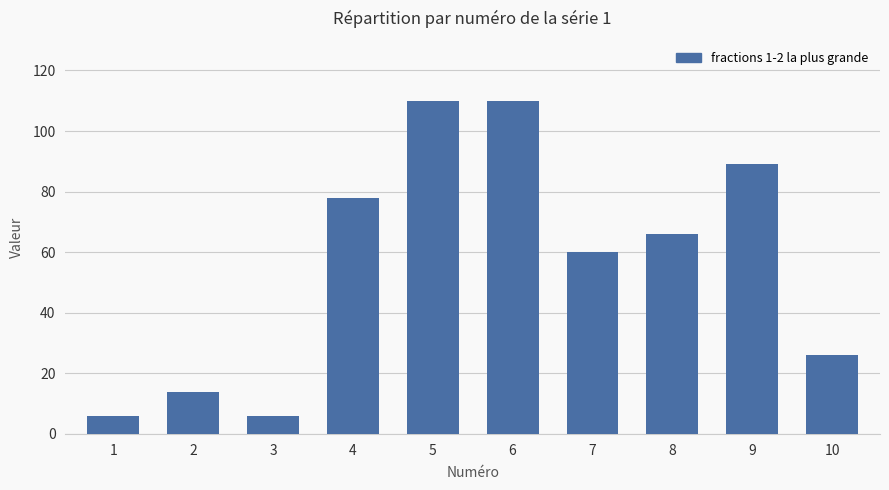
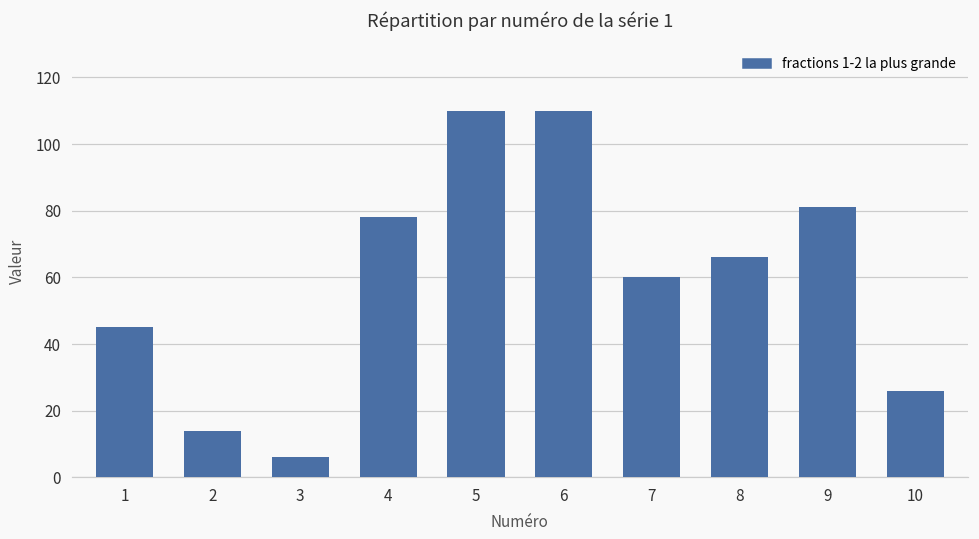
1: 6 -> 45
9: 89 -> 81
